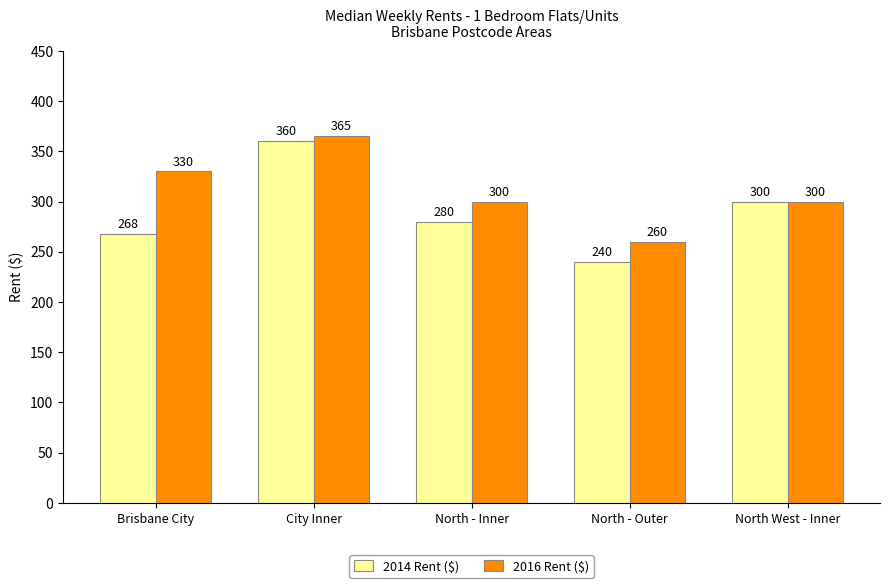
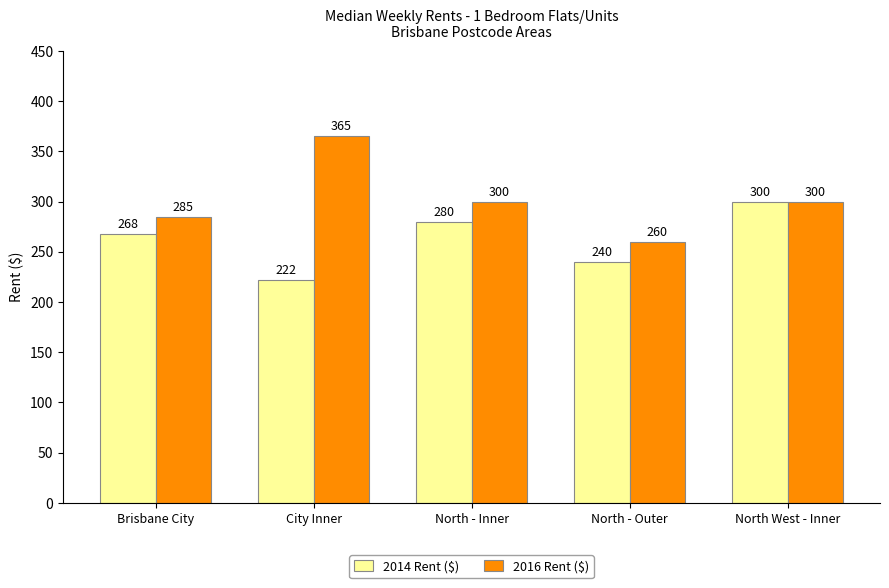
2016 Rent ($), Brisbane City: 330 -> 285
2014 Rent ($), City Inner: 360 -> 222
